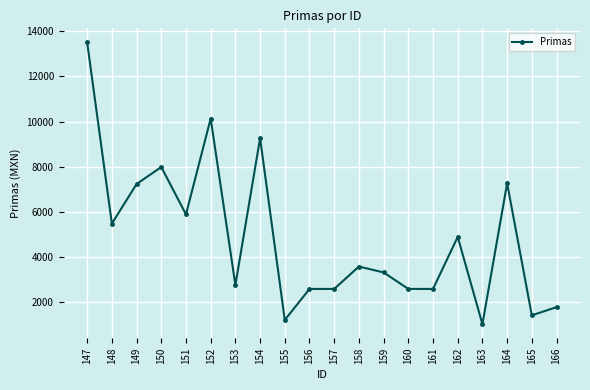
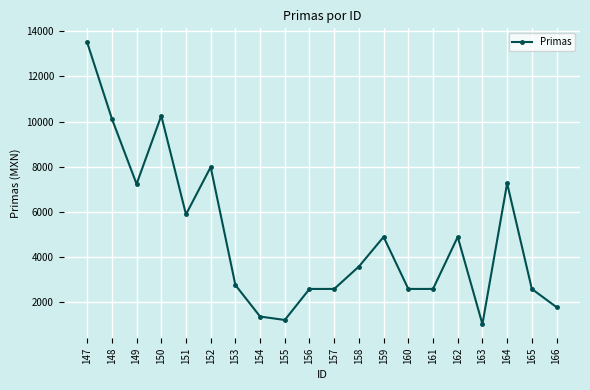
148: 5500 -> 10100
150: 8000 -> 10300
152: 10100 -> 8000
154: 9300 -> 1400
159: 3300 -> 4900
165: 1400 -> 2600
